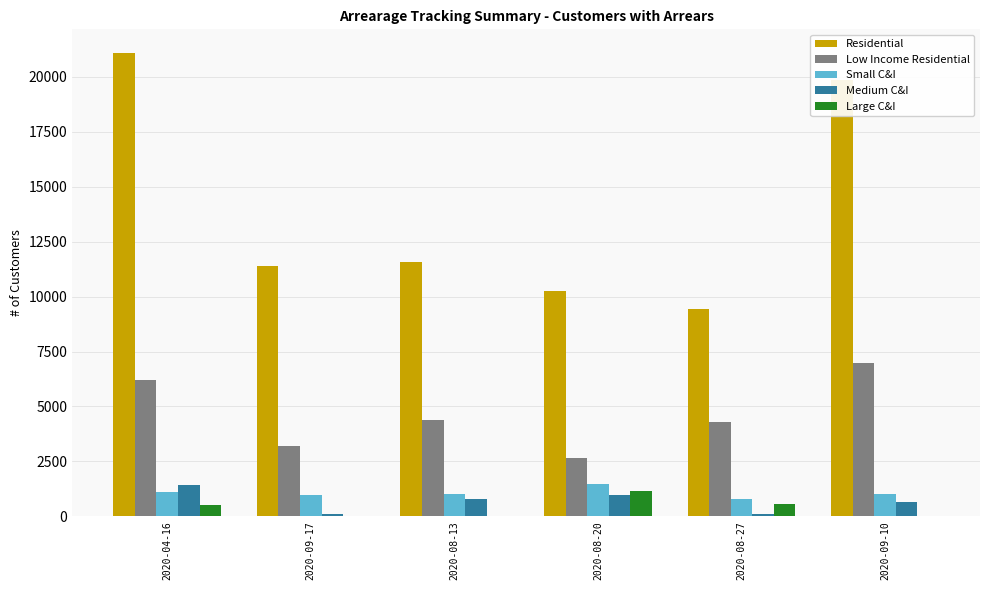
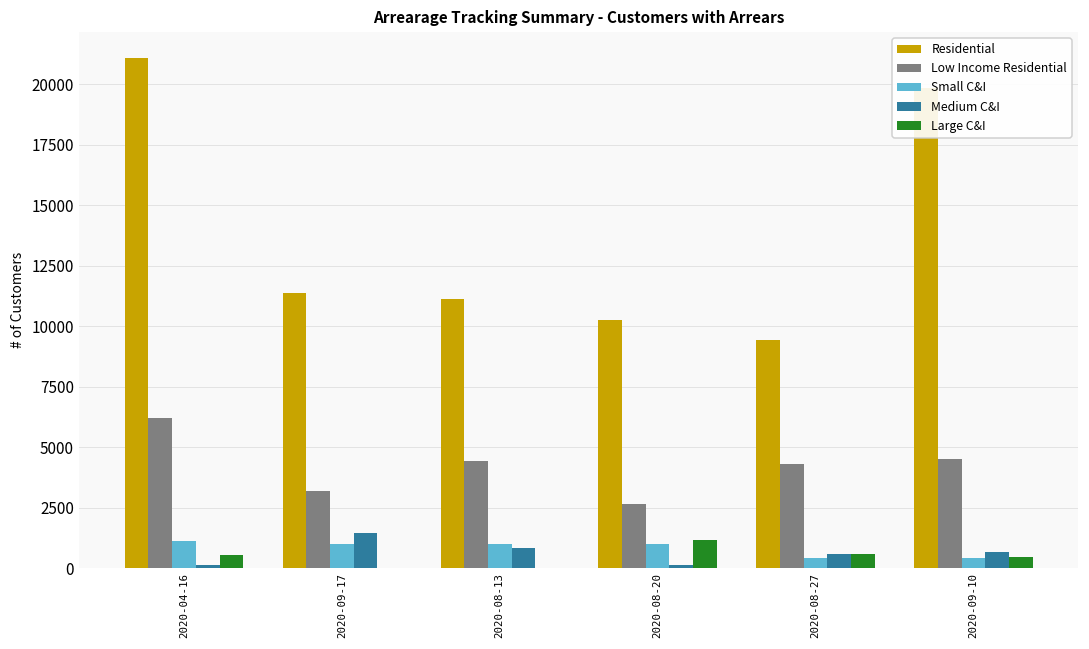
Medium C&I, 2020-04-16: 1400 -> 100
Medium C&I, 2020-09-17: 100 -> 1500
Residential, 2020-08-13: 11600 -> 11100
Small C&I, 2020-08-20: 1500 -> 1000
Medium C&I, 2020-08-20: 1000 -> 100
Small C&I, 2020-08-27: 800 -> 400
Medium C&I, 2020-08-27: 100 -> 600
Low Income Residential, 2020-09-10: 7000 -> 4500
Small C&I, 2020-09-10: 1000 -> 400
Large C&I, 2020-09-10: 0 -> 400
